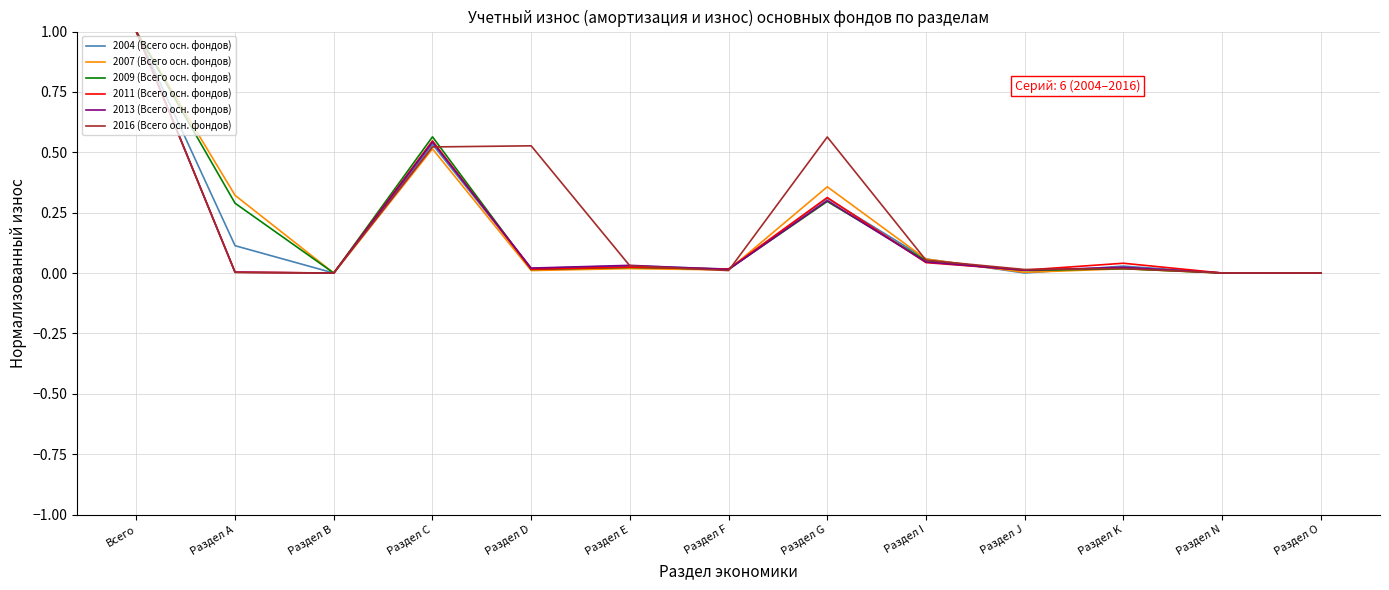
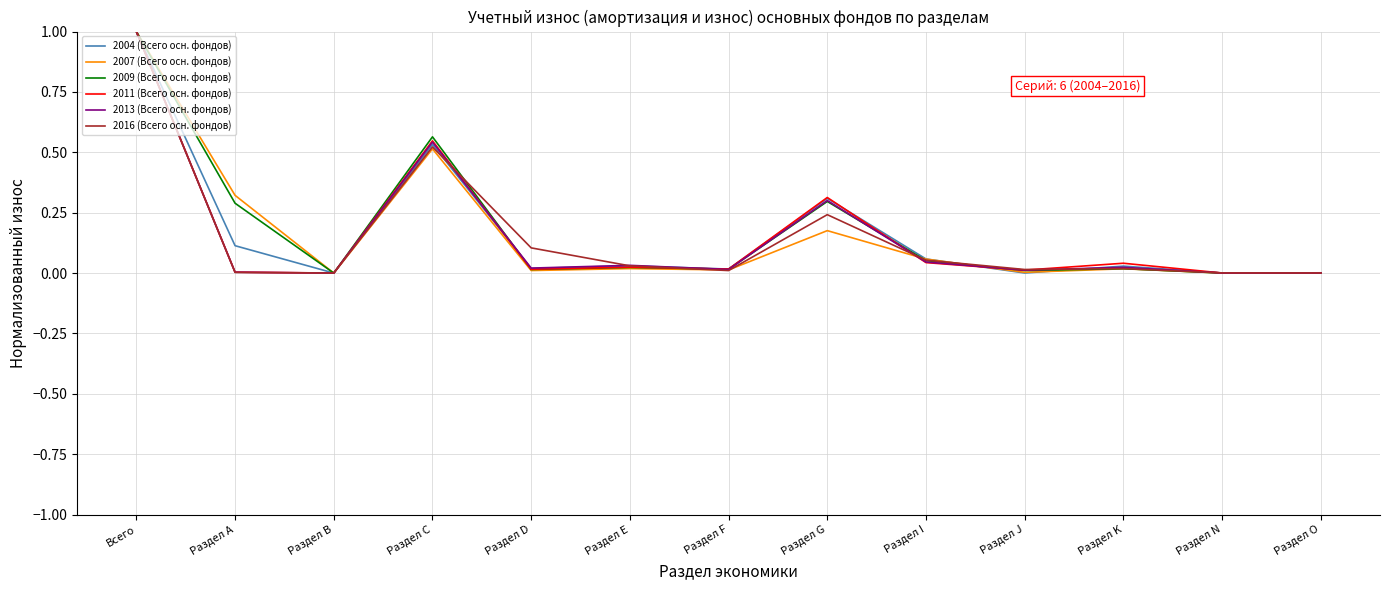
2016 (Всего осн. фондов), Раздел D: 0.53 -> 0.10
2007 (Всего осн. фондов), Раздел G: 0.36 -> 0.18
2016 (Всего осн. фондов), Раздел G: 0.56 -> 0.24
